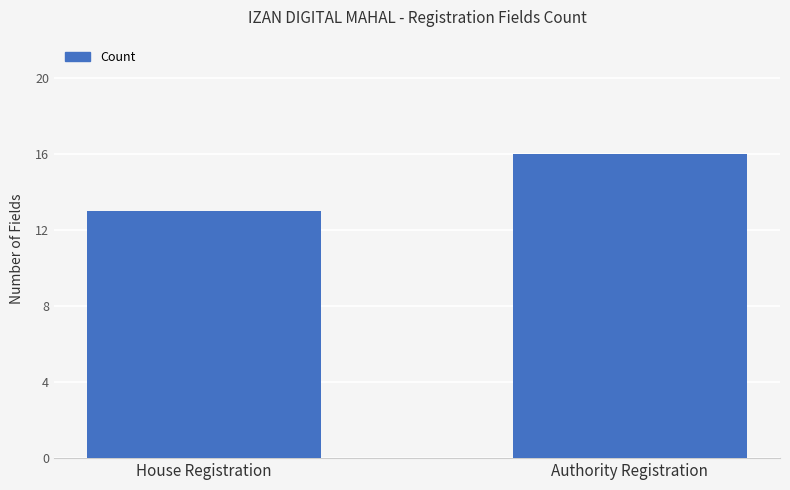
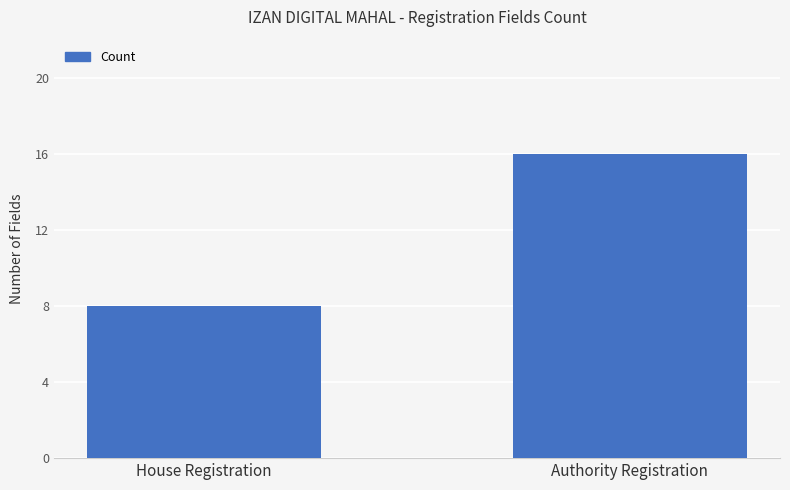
House Registration: 13 -> 8
